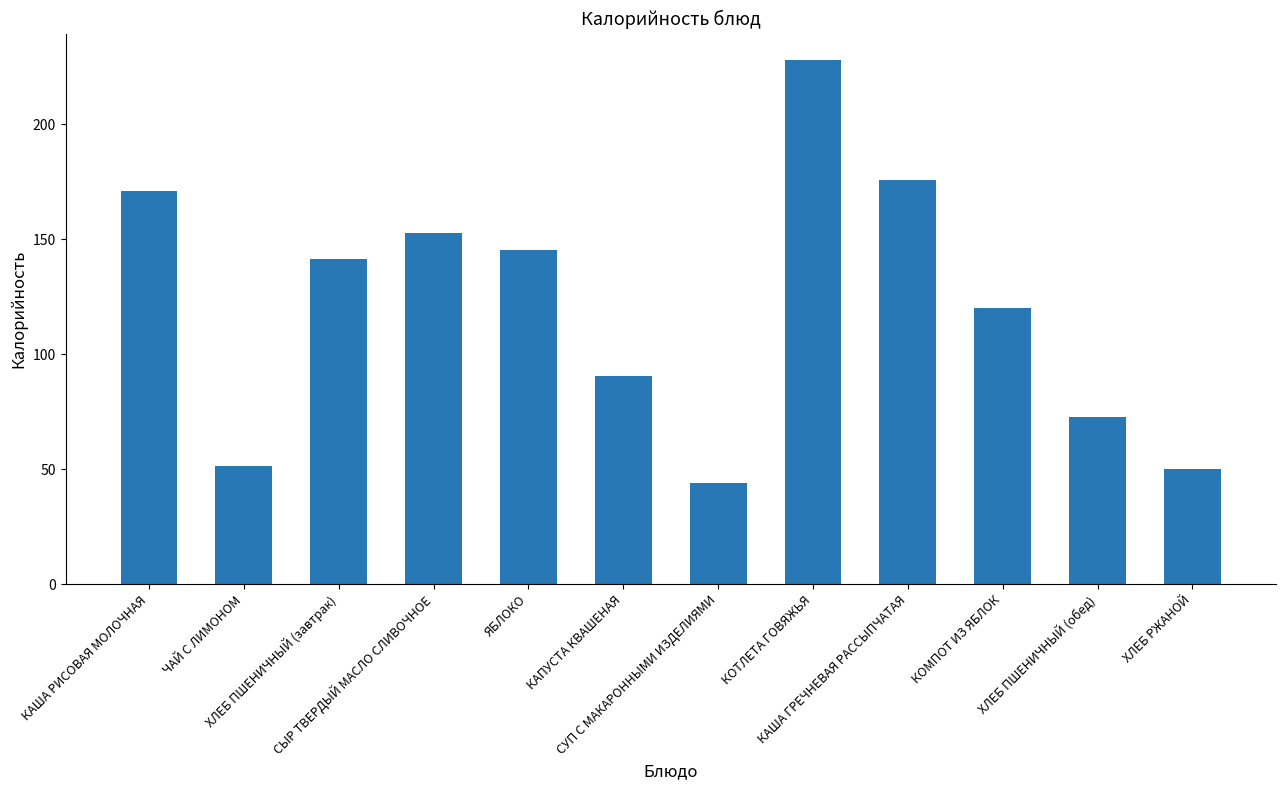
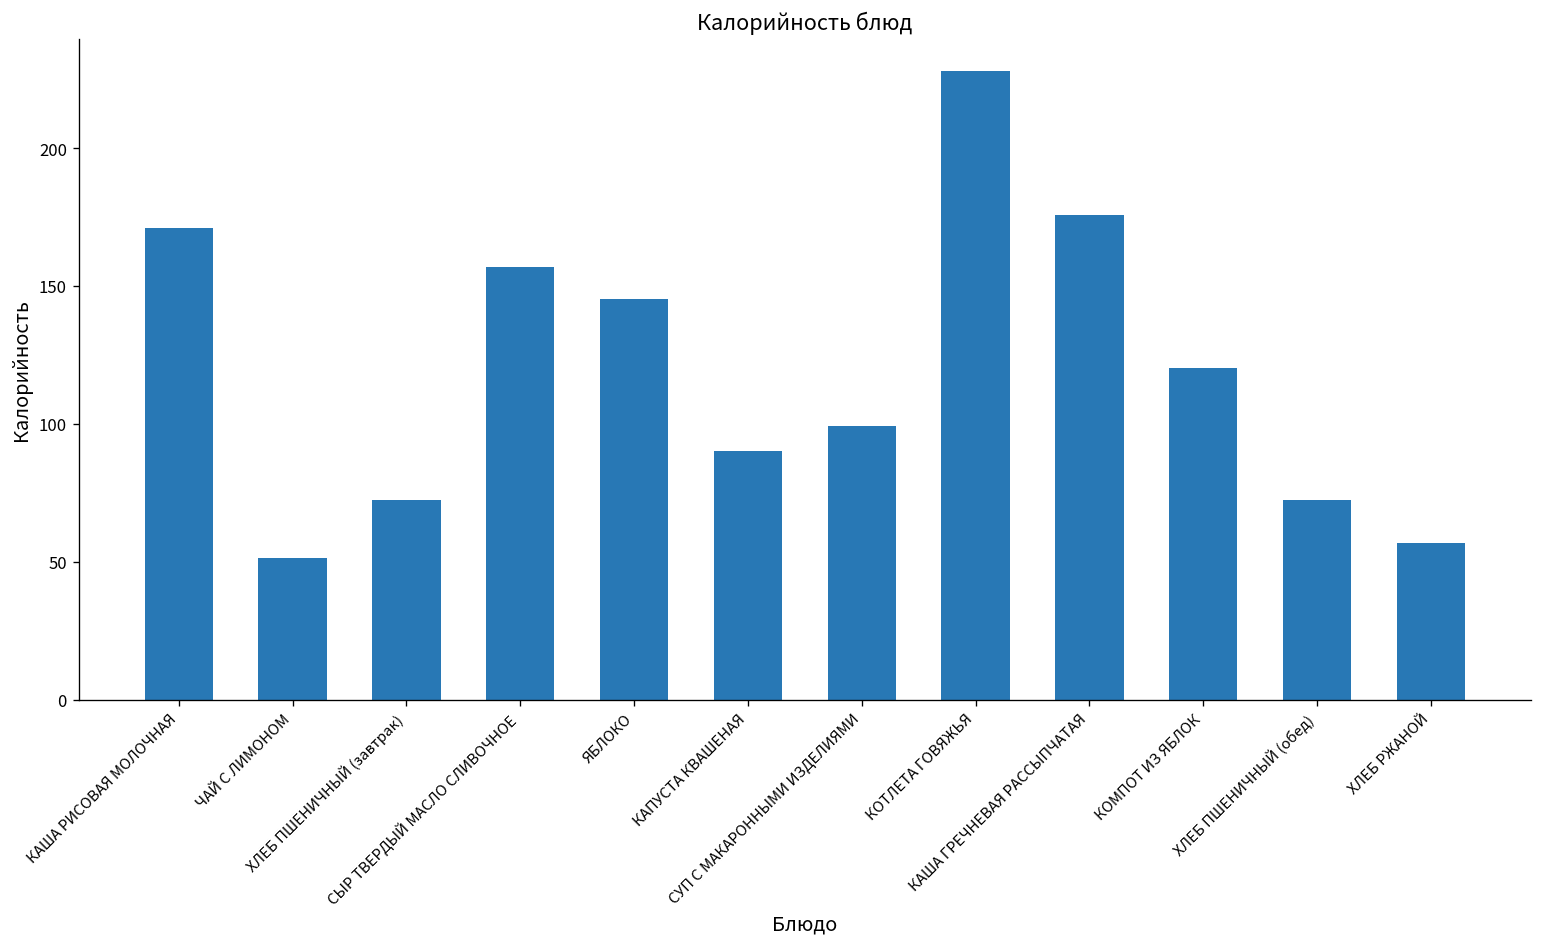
ХЛЕБ ПШЕНИЧНЫЙ (завтрак): 141 -> 73
СЫР ТВЕРДЫЙ МАСЛО СЛИВОЧНОЕ: 153 -> 157
СУП С МАКАРОННЫМИ ИЗДЕЛИЯМИ: 44 -> 99
ХЛЕБ РЖАНОЙ: 50 -> 57
